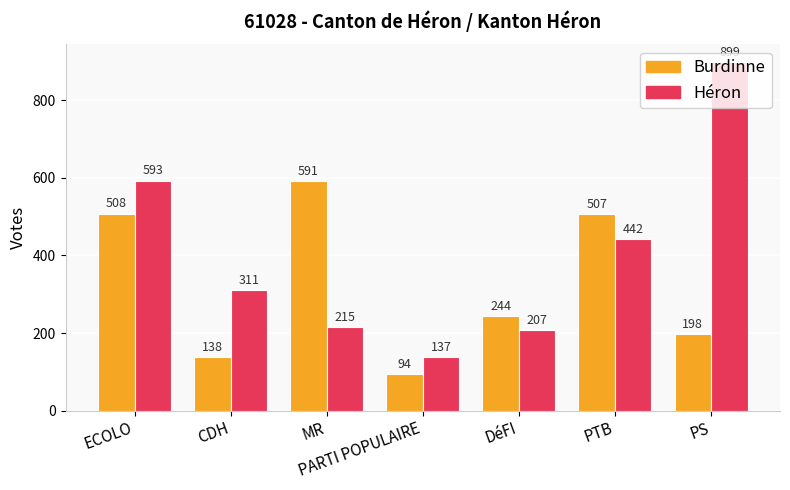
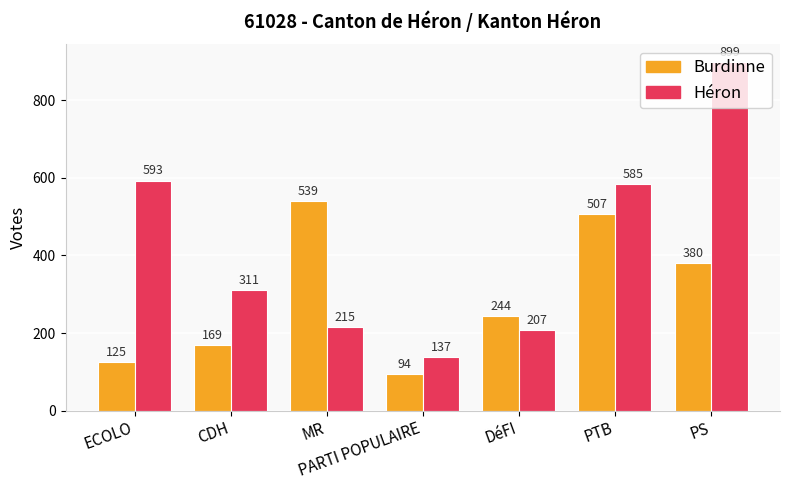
Burdinne, ECOLO: 508 -> 125
Burdinne, CDH: 138 -> 169
Burdinne, MR: 591 -> 539
Héron, PTB: 442 -> 585
Burdinne, PS: 198 -> 380
